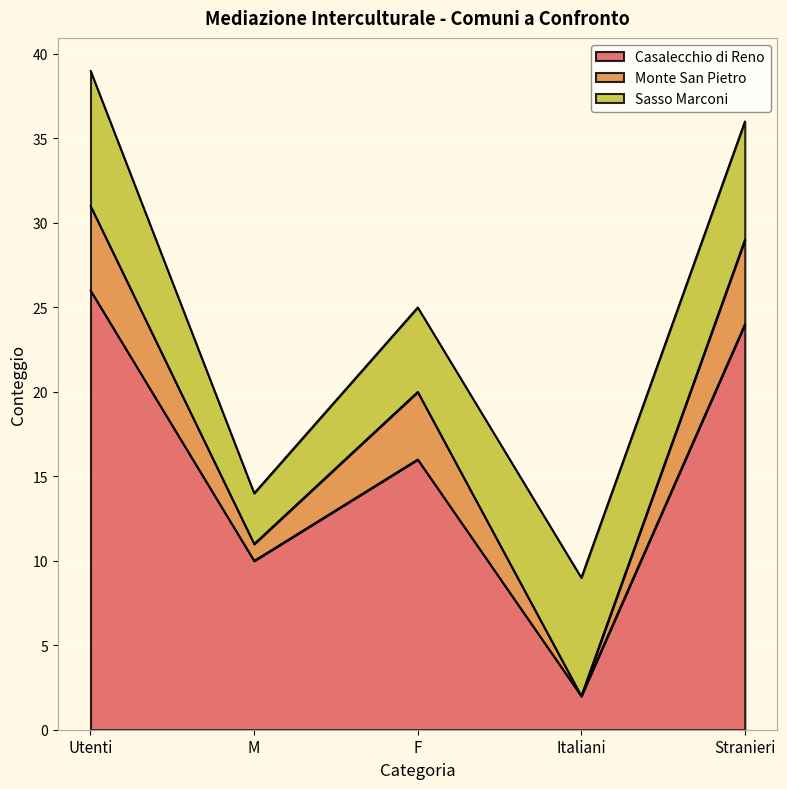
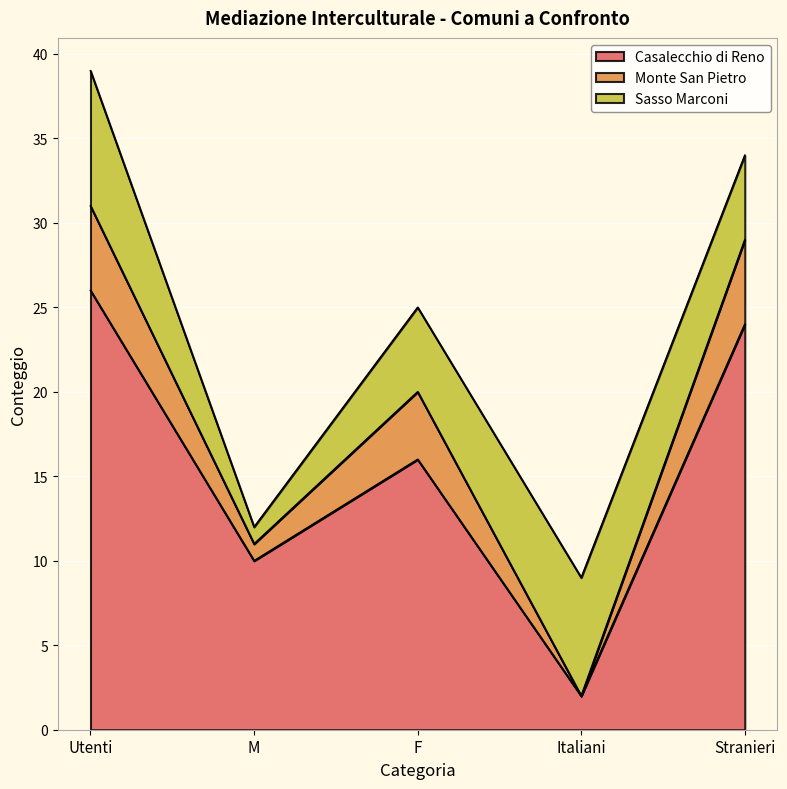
Sasso Marconi, M: 3 -> 1
Sasso Marconi, Stranieri: 7 -> 5
